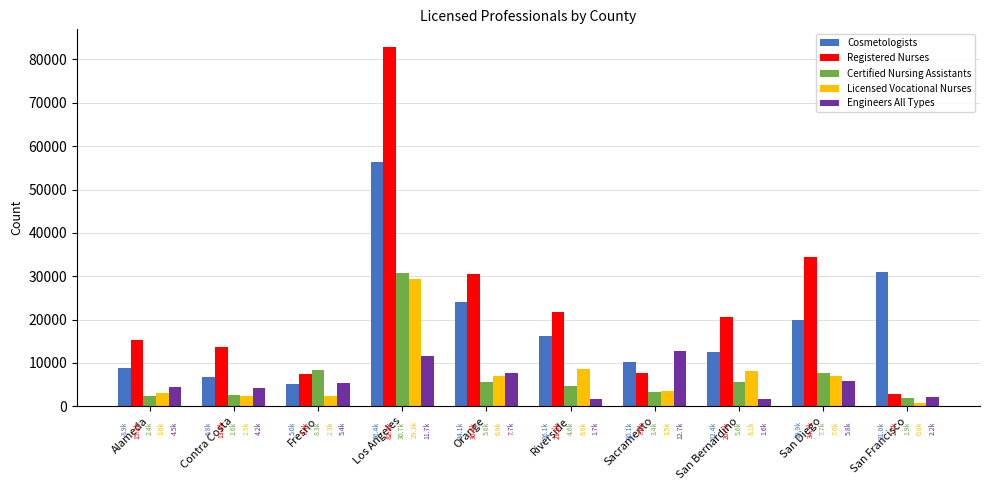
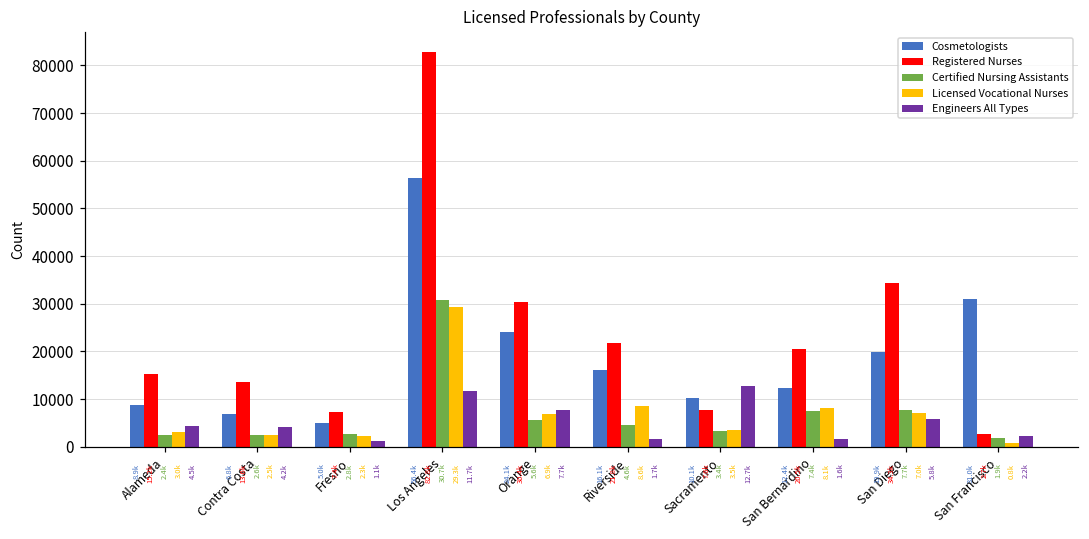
Certified Nursing Assistants, Fresno: 8.3k -> 2.8k
Engineers All Types, Fresno: 5.4k -> 1.1k
Certified Nursing Assistants, San Bernardino: 5.6k -> 7.4k
